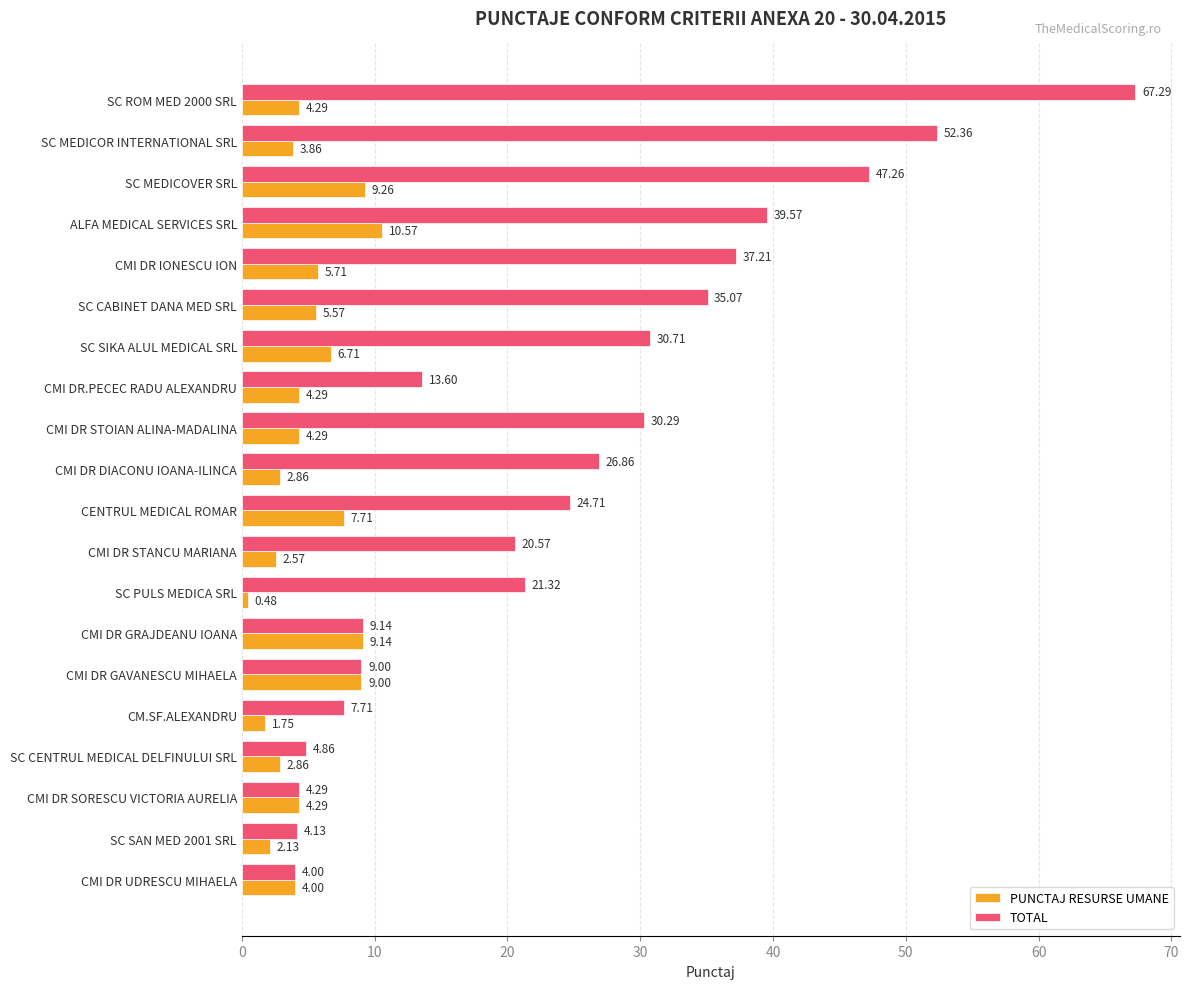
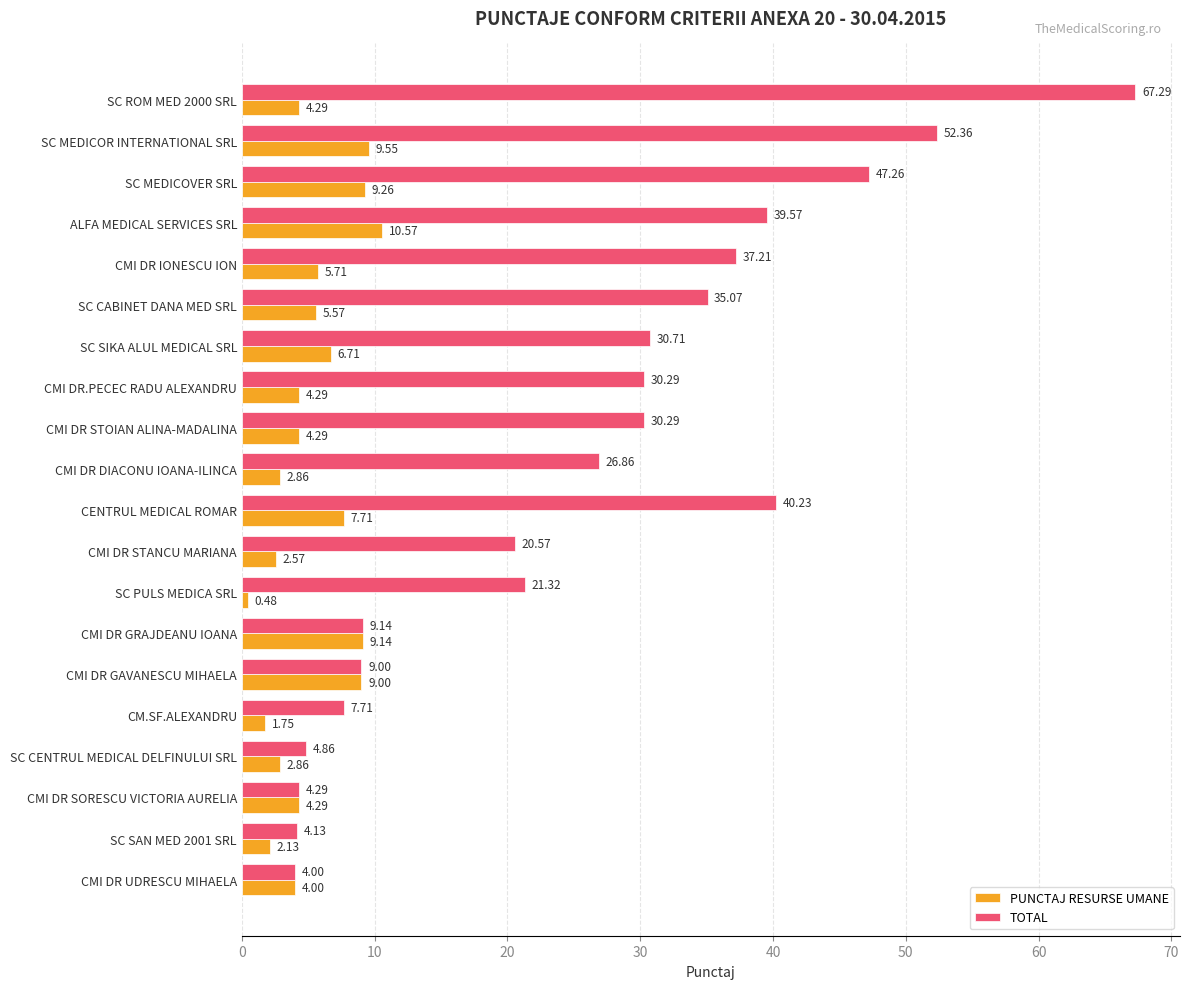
PUNCTAJ RESURSE UMANE, SC MEDICOR INTERNATIONAL SRL: 3.86 -> 9.55
TOTAL, CMI DR.PECEC RADU ALEXANDRU: 13.60 -> 30.29
TOTAL, CENTRUL MEDICAL ROMAR: 24.71 -> 40.23
